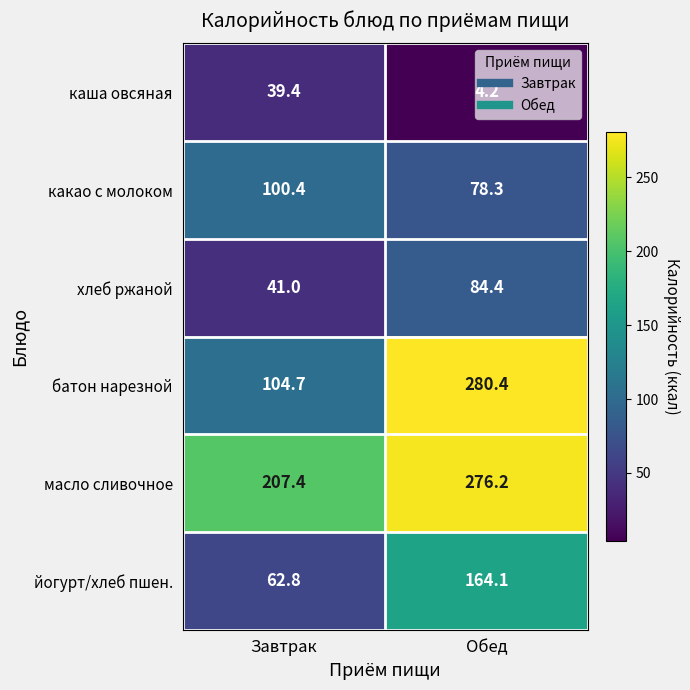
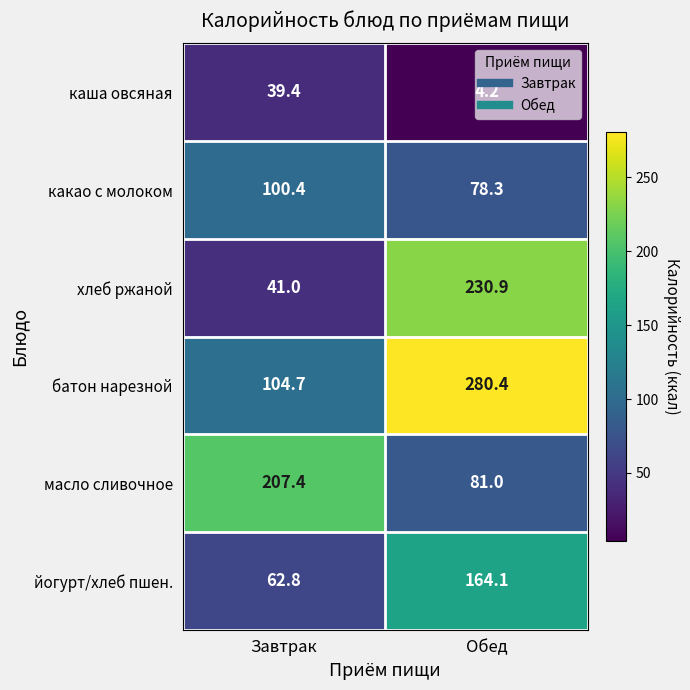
хлеб ржаной, Обед: 84.4 -> 230.9
масло сливочное, Обед: 276.2 -> 81.0
